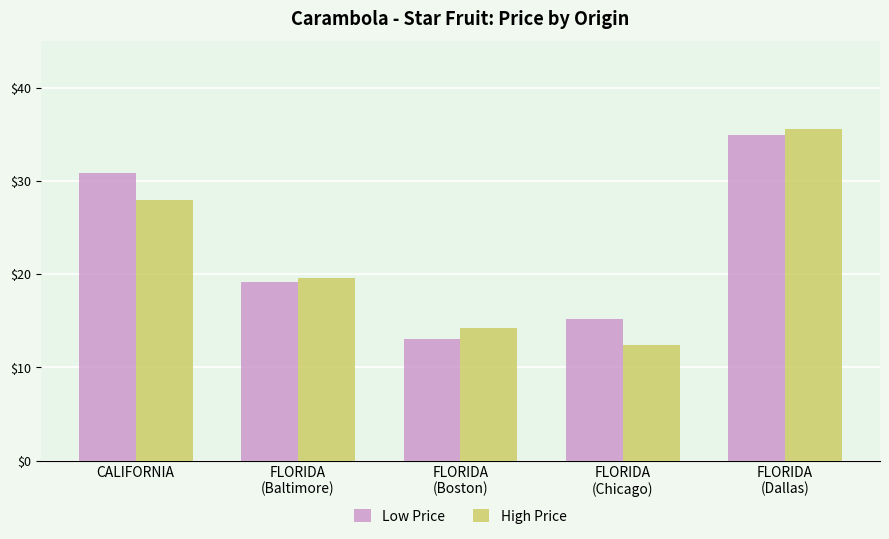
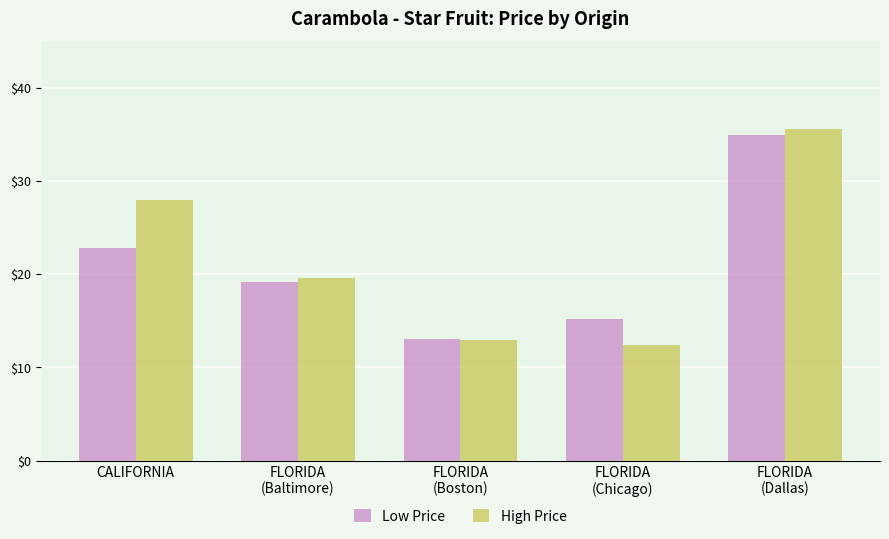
Low Price, CALIFORNIA: $31 -> $23
High Price, FLORIDA (Boston): $14 -> $13
